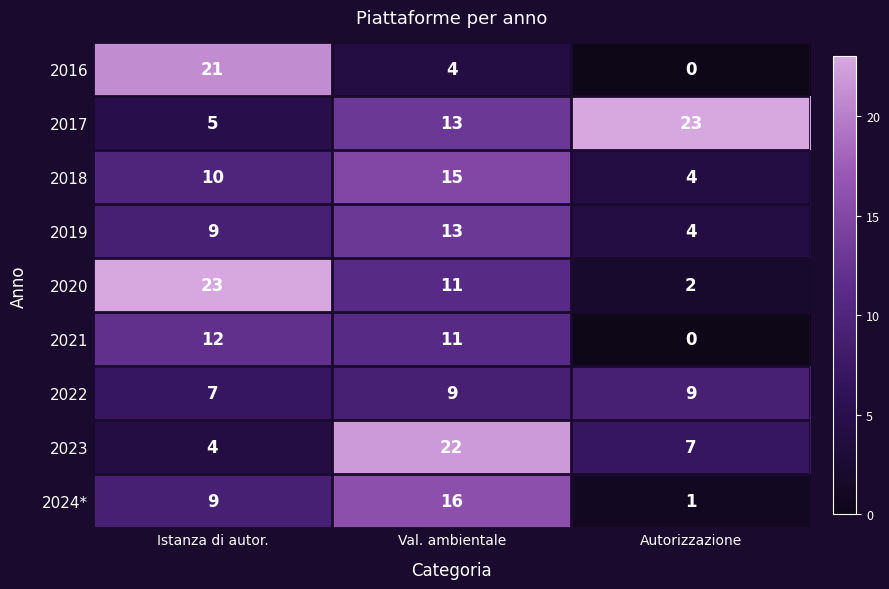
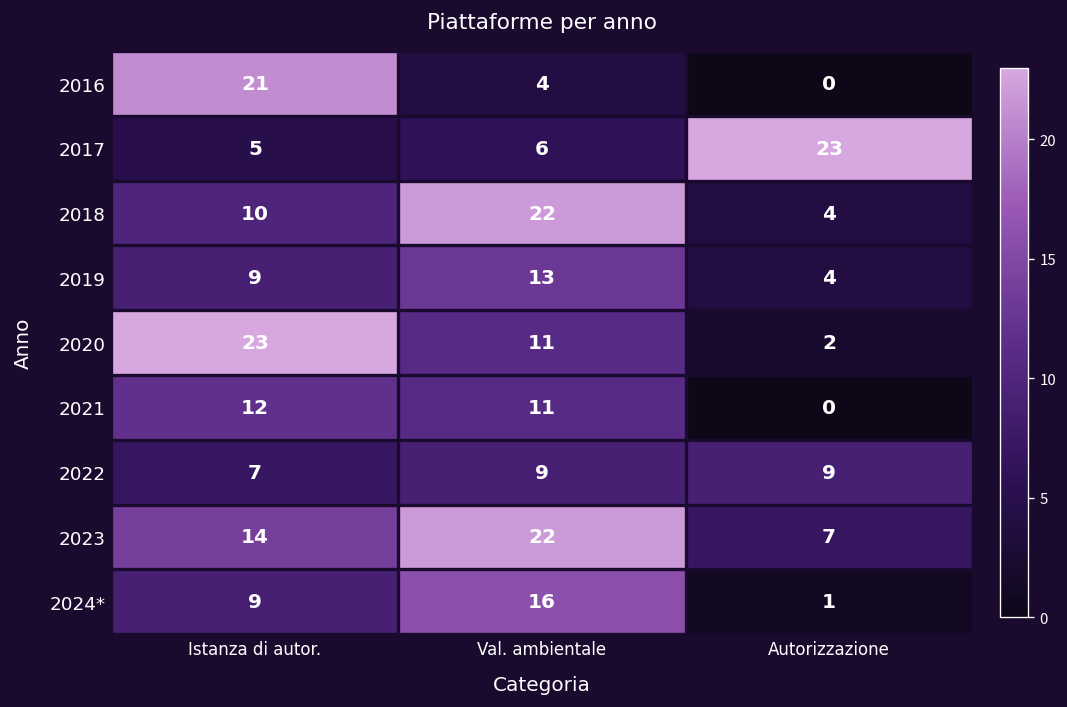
2017, Val. ambientale: 13 -> 6
2018, Val. ambientale: 15 -> 22
2023, Istanza di autor.: 4 -> 14
